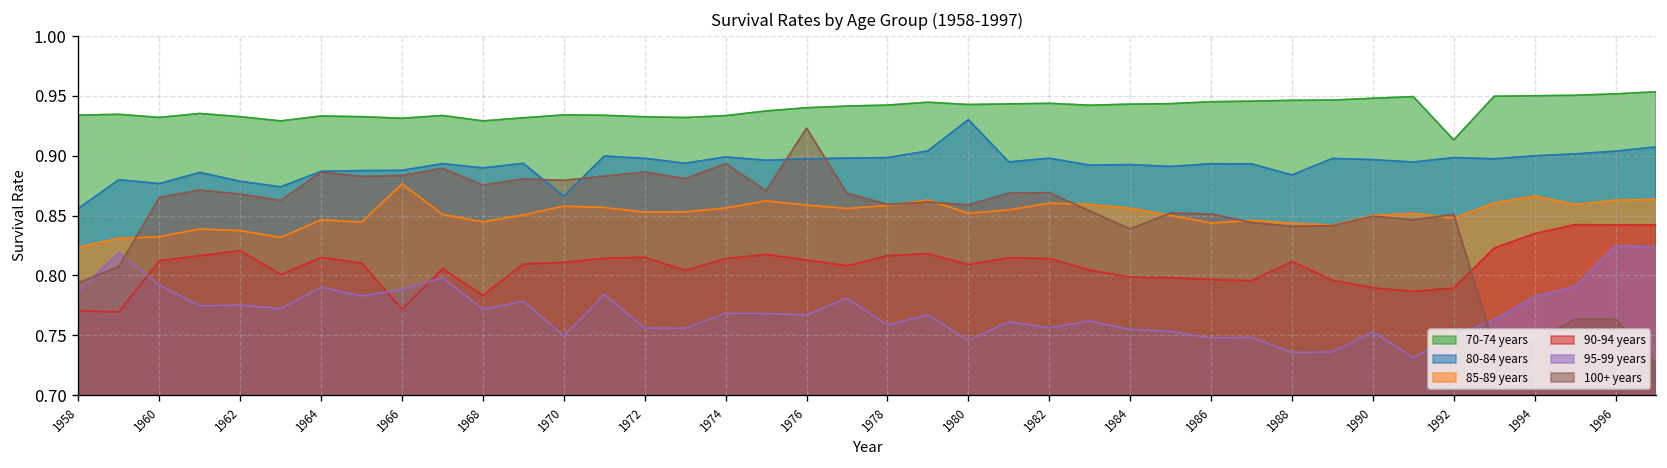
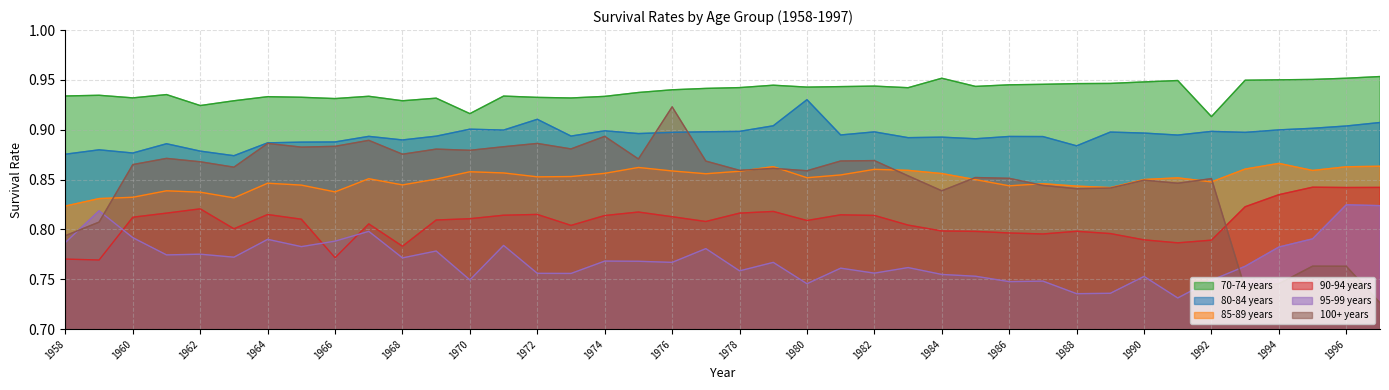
80-84 years, 1958: 0.86 -> 0.88
70-74 years, 1962: 0.93 -> 0.92
85-89 years, 1966: 0.88 -> 0.84
70-74 years, 1970: 0.93 -> 0.92
80-84 years, 1970: 0.87 -> 0.90
80-84 years, 1972: 0.90 -> 0.91
70-74 years, 1984: 0.94 -> 0.95
90-94 years, 1988: 0.81 -> 0.80
